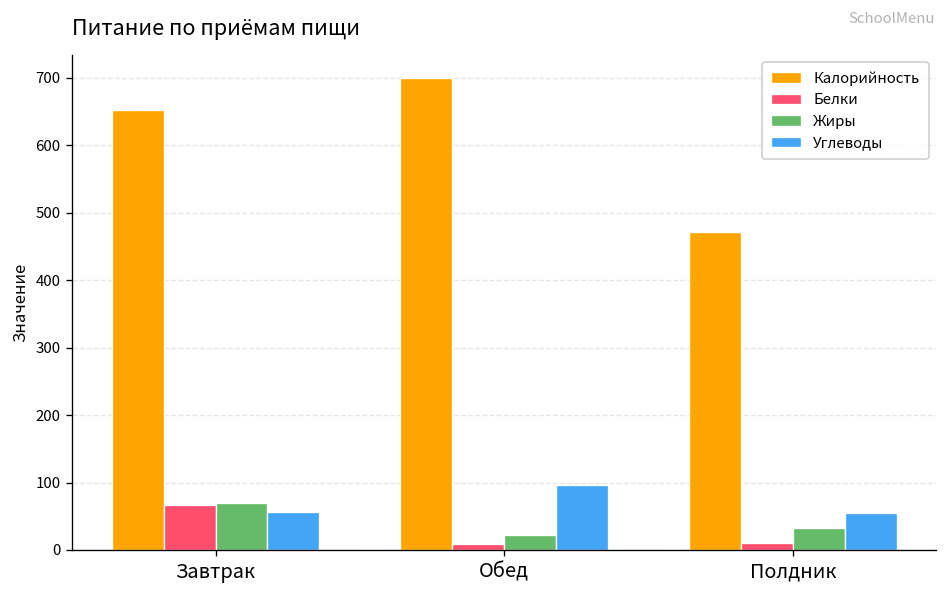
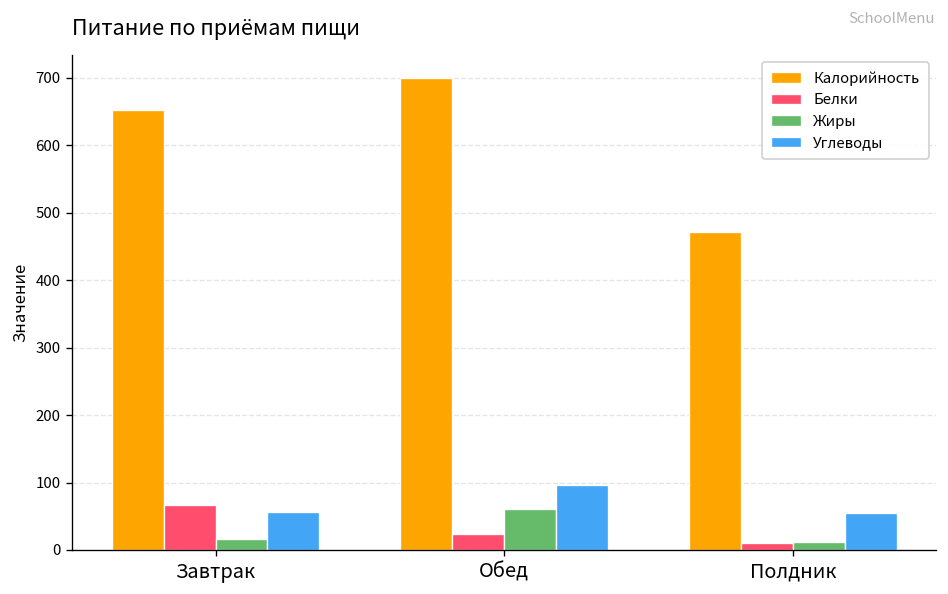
Жиры, Завтрак: 70 -> 20
Белки, Обед: 10 -> 20
Жиры, Обед: 20 -> 60
Жиры, Полдник: 30 -> 10
